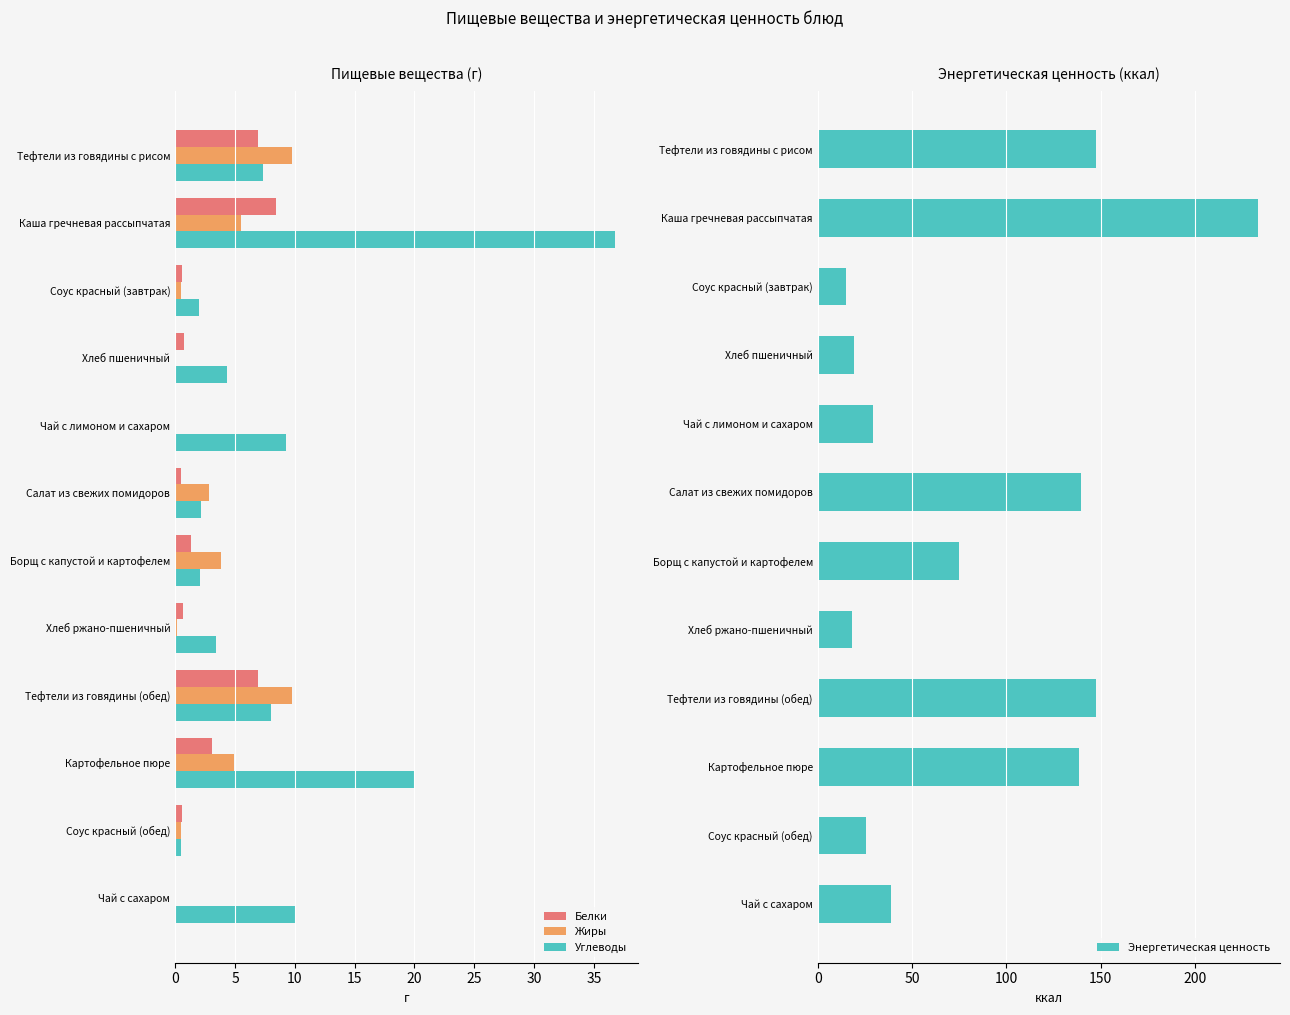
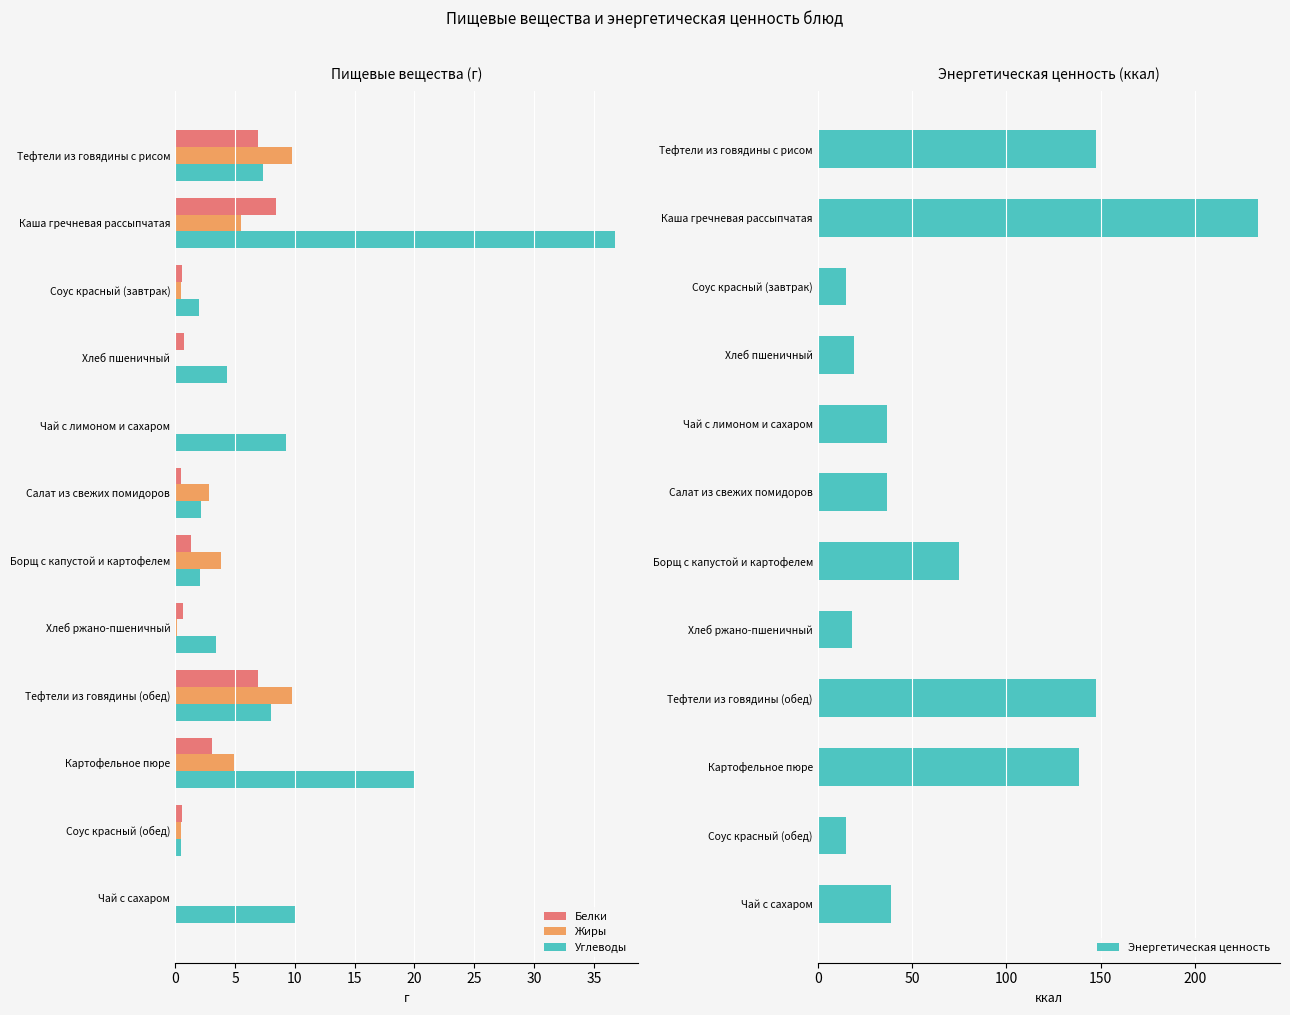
Энергетическая ценность (ккал), Чай с лимоном и сахаром: 30 -> 37
Энергетическая ценность (ккал), Салат из свежих помидоров: 140 -> 37
Энергетическая ценность (ккал), Соус красный (обед): 26 -> 15
